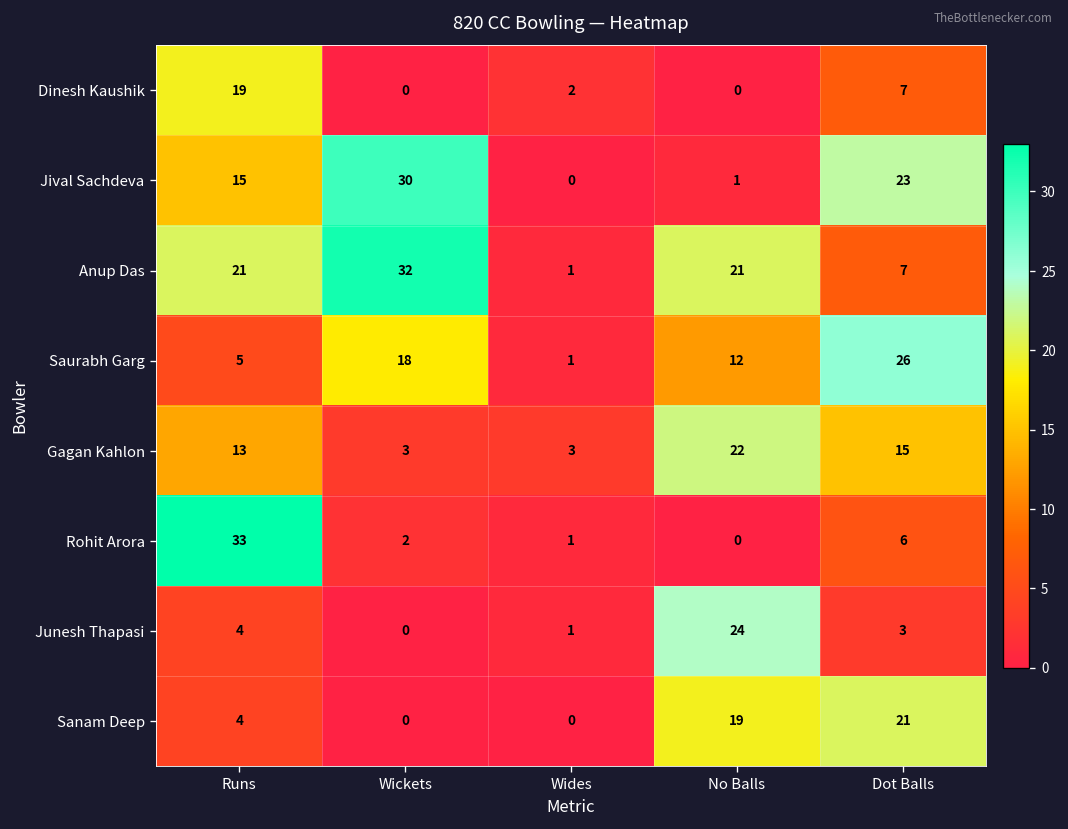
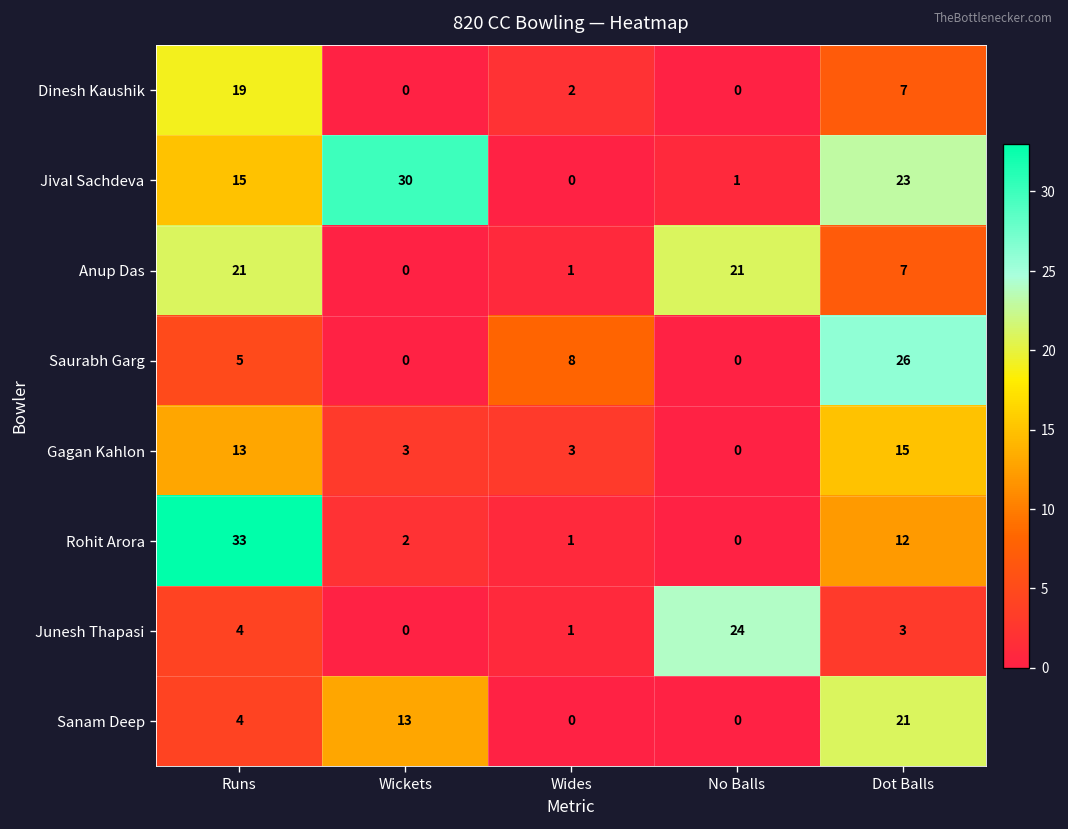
Anup Das, Wickets: 32 -> 0
Saurabh Garg, Wickets: 18 -> 0
Saurabh Garg, Wides: 1 -> 8
Saurabh Garg, No Balls: 12 -> 0
Gagan Kahlon, No Balls: 22 -> 0
Rohit Arora, Dot Balls: 6 -> 12
Sanam Deep, Wickets: 0 -> 13
Sanam Deep, No Balls: 19 -> 0
